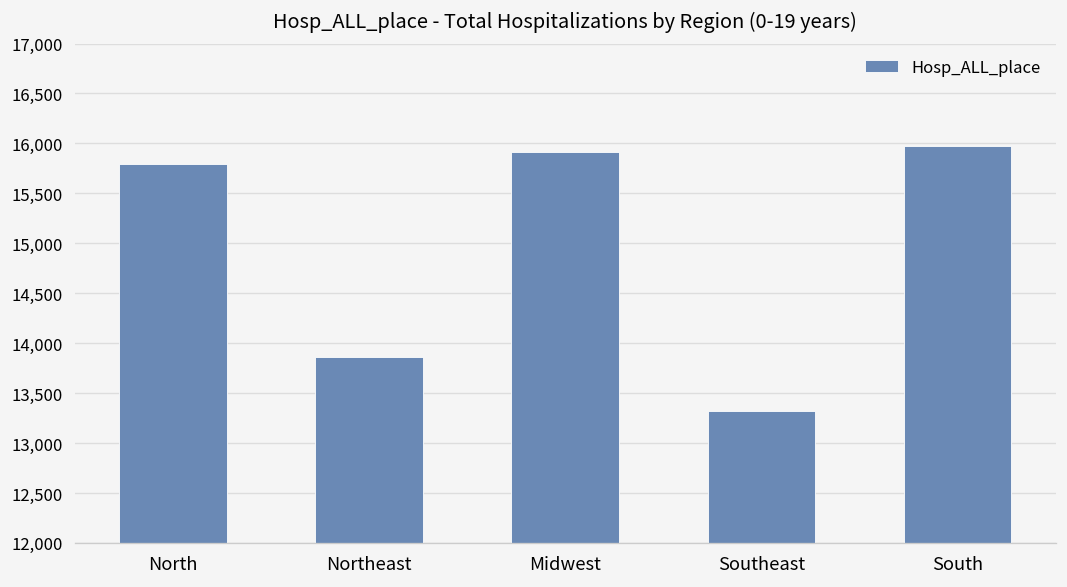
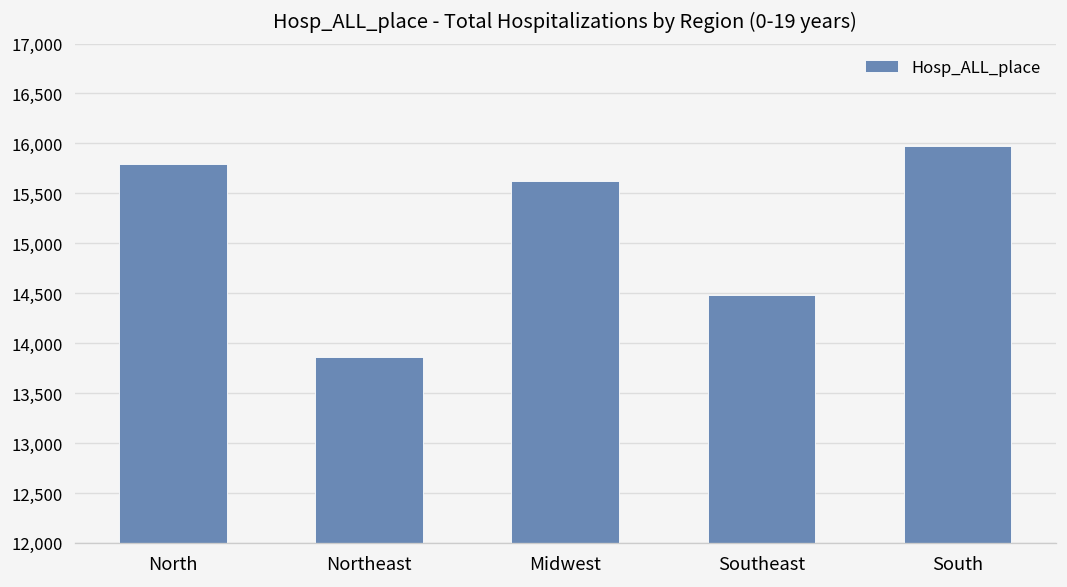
Midwest: 15,900 -> 15,600
Southeast: 13,300 -> 14,500
